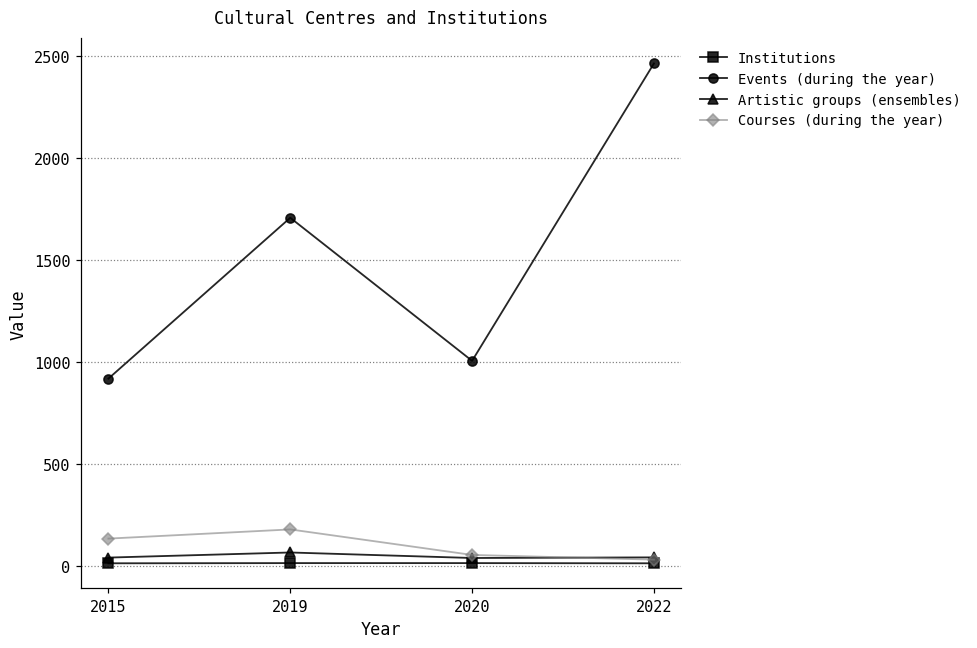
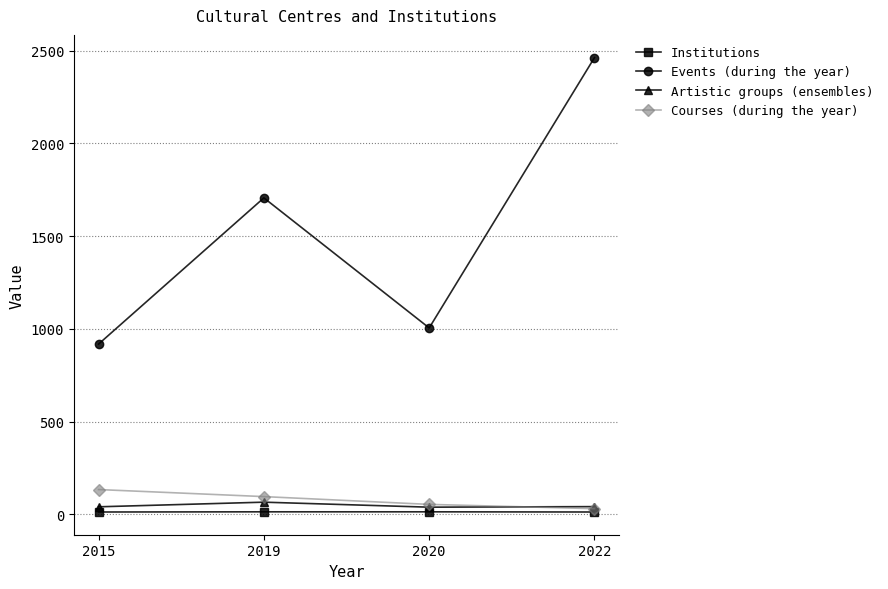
Courses (during the year), 2019: 180 -> 100
